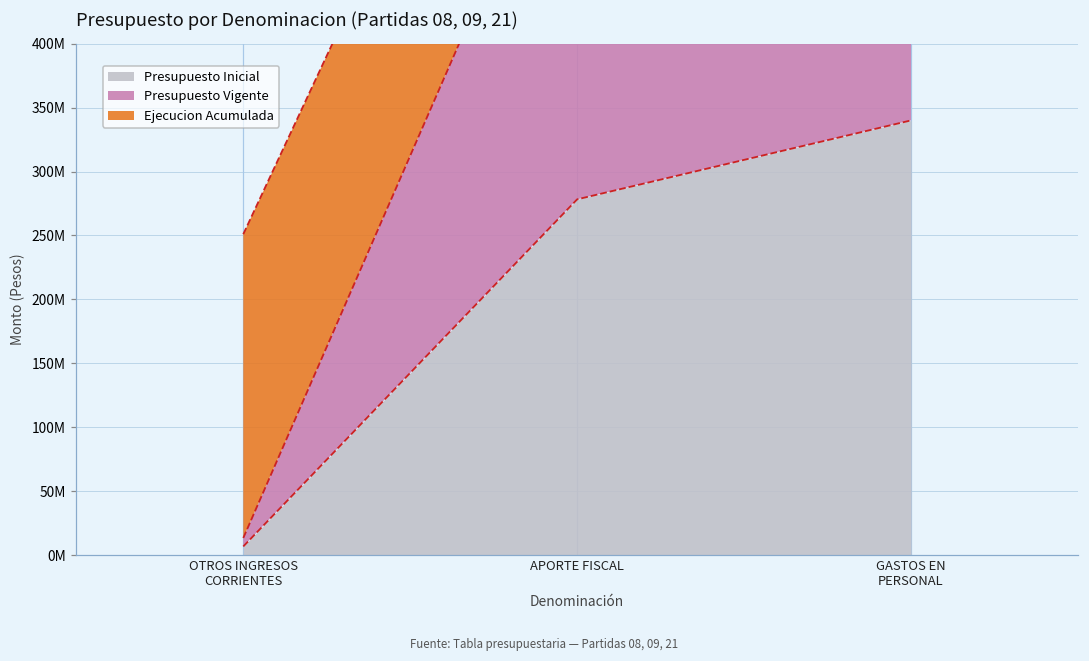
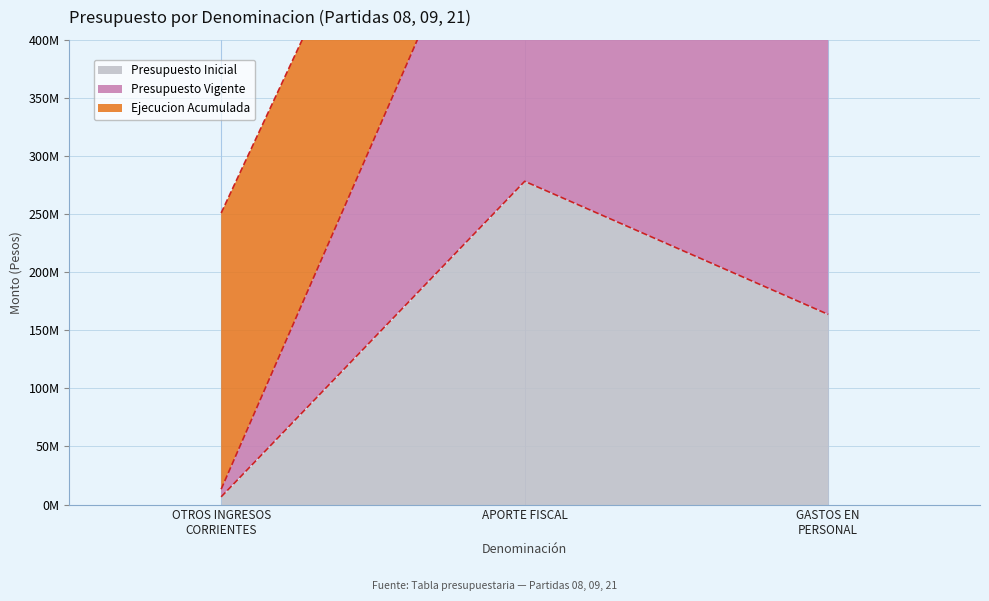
Presupuesto Inicial, GASTOS EN PERSONAL: 340000000 -> 164000000
